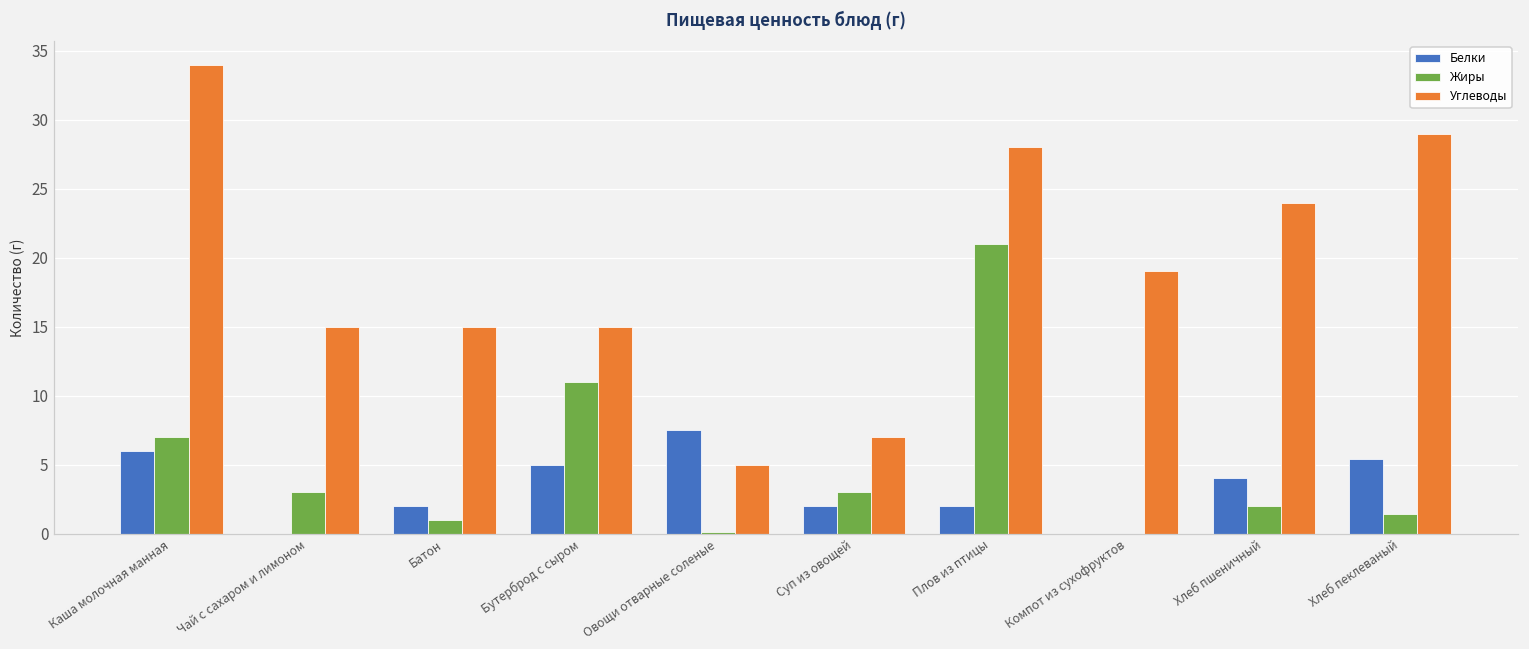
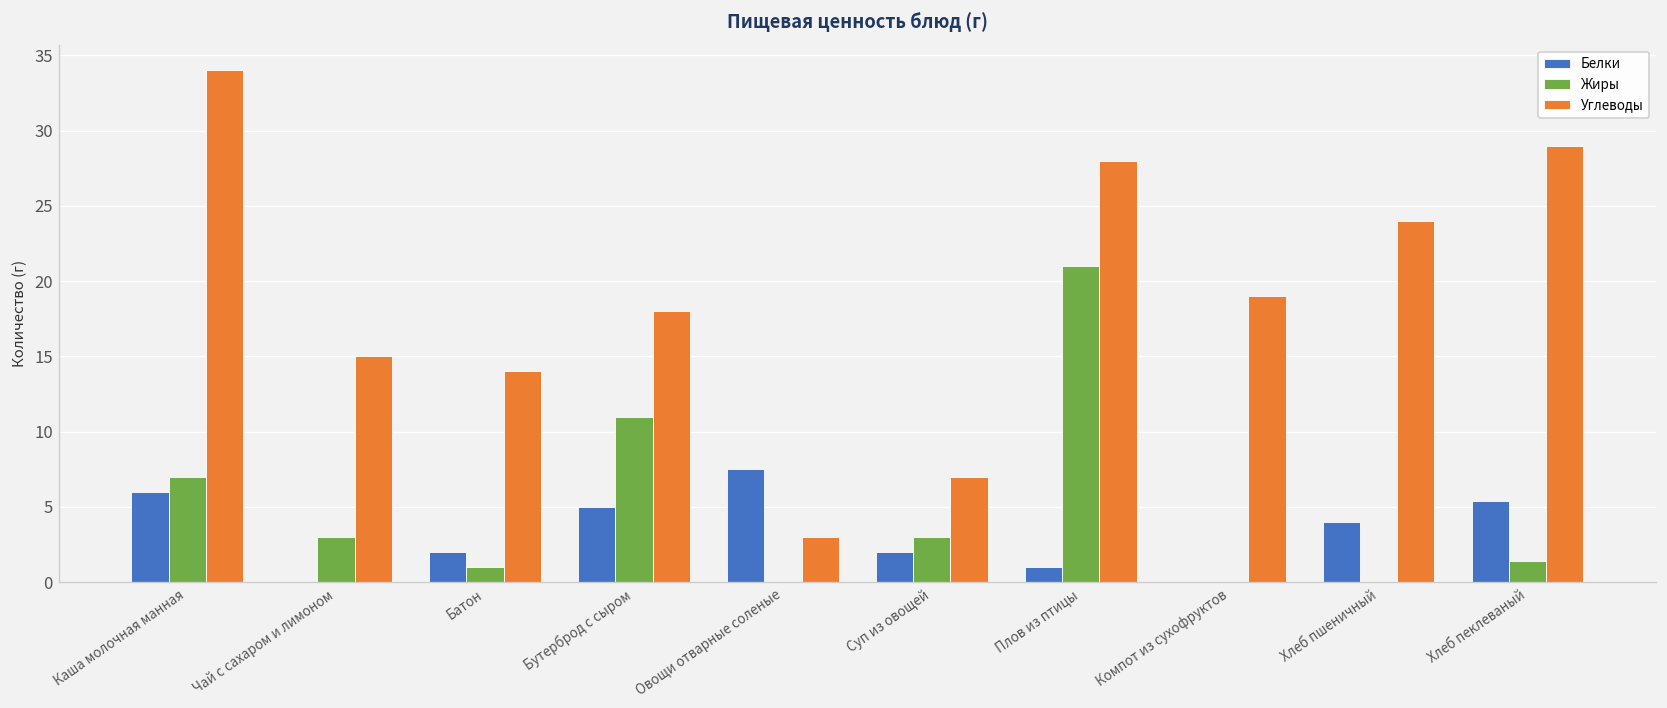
Углеводы, Батон: 15 -> 14
Углеводы, Бутерброд с сыром: 15 -> 18
Углеводы, Овощи отварные соленые: 5 -> 3
Белки, Плов из птицы: 2 -> 1
Жиры, Хлеб пшеничный: 2 -> 0
